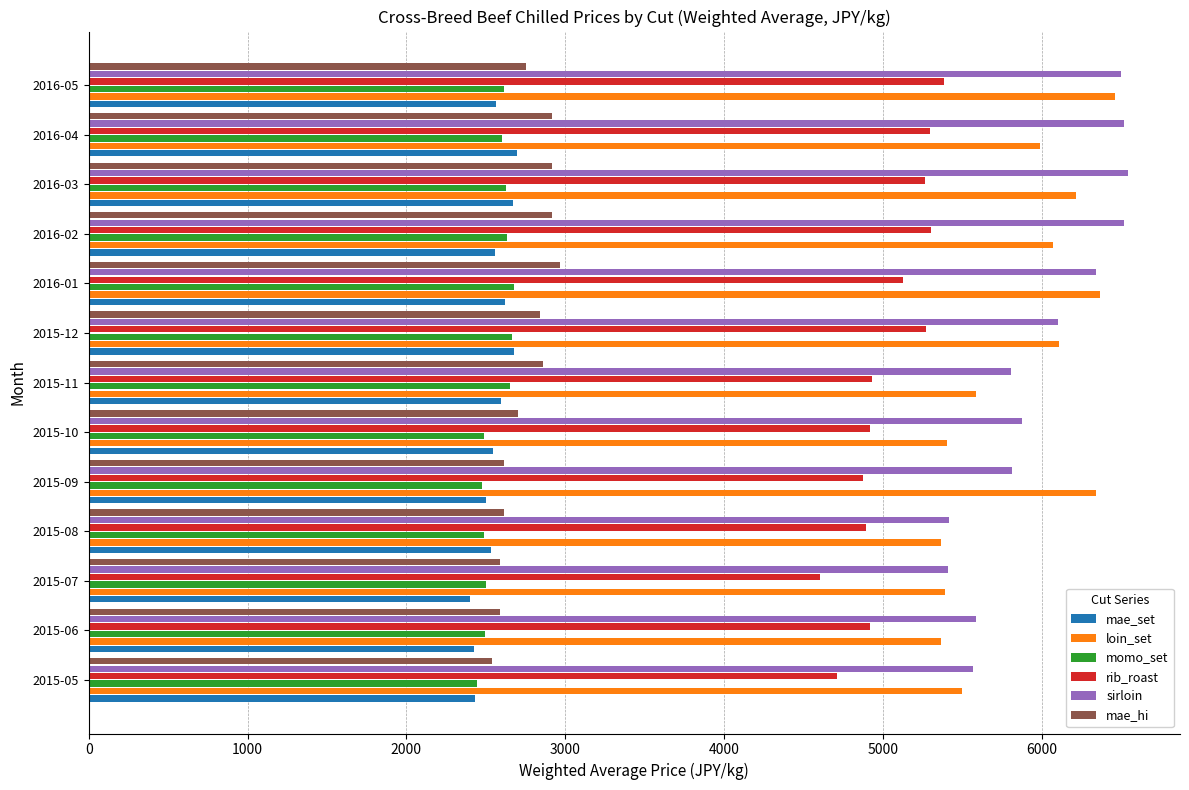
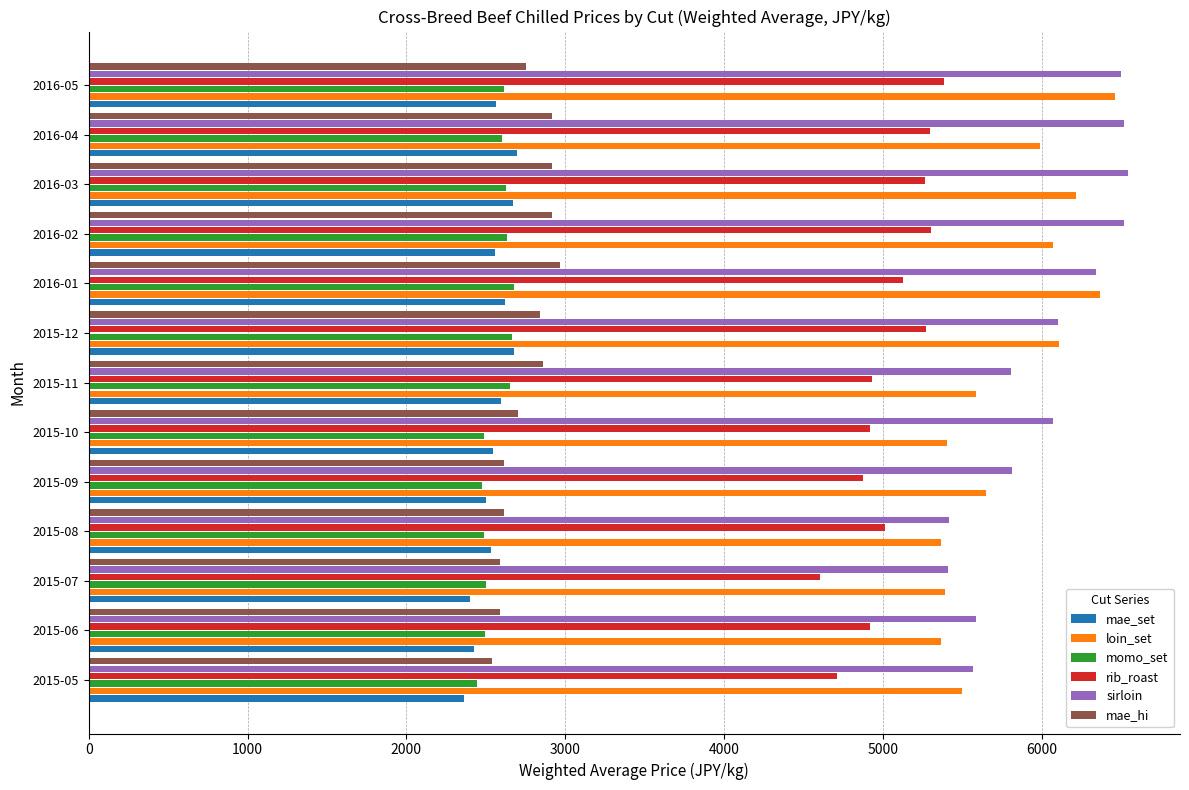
sirloin, 2015-10: 5870 -> 6070
loin_set, 2015-09: 6340 -> 5650
rib_roast, 2015-08: 4900 -> 5010
mae_set, 2015-05: 2430 -> 2360
